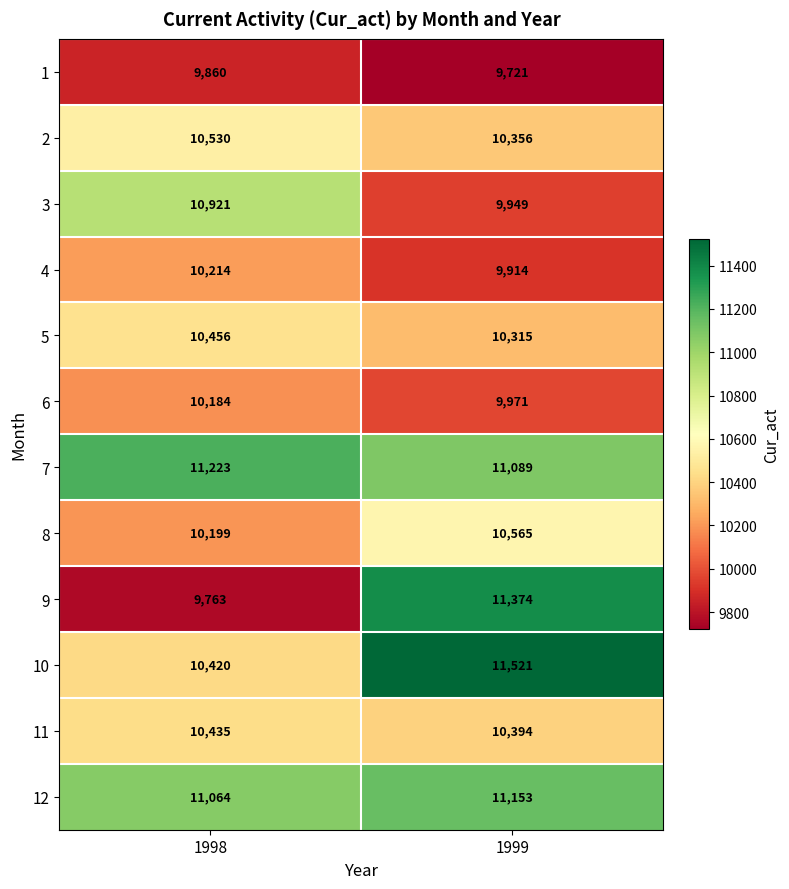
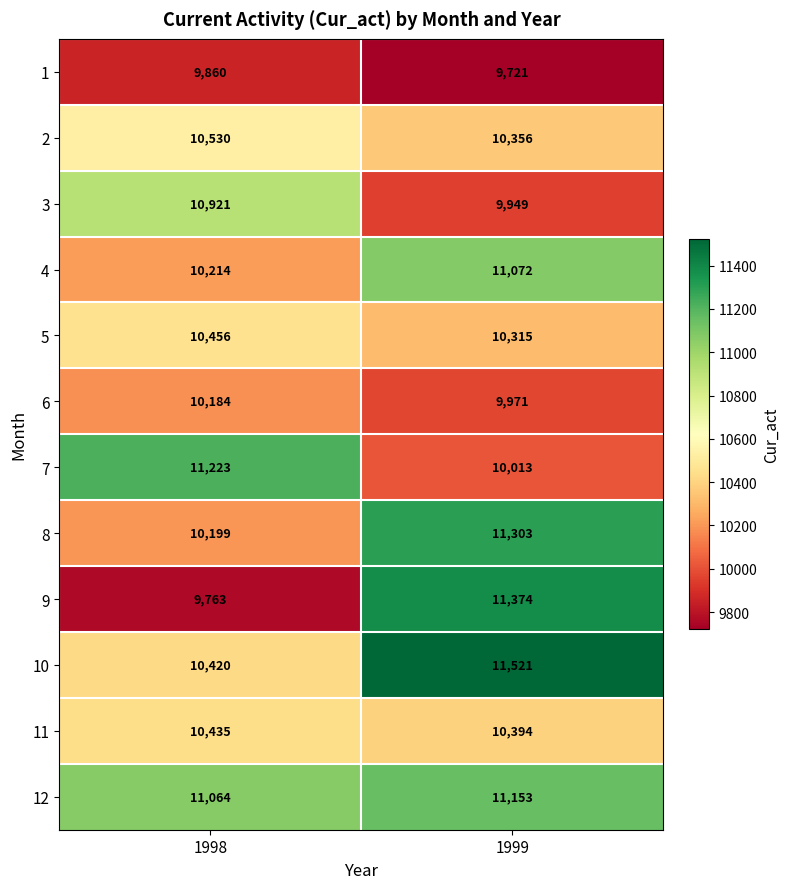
4, 1999: 9,914 -> 11,072
7, 1999: 11,089 -> 10,013
8, 1999: 10,565 -> 11,303
